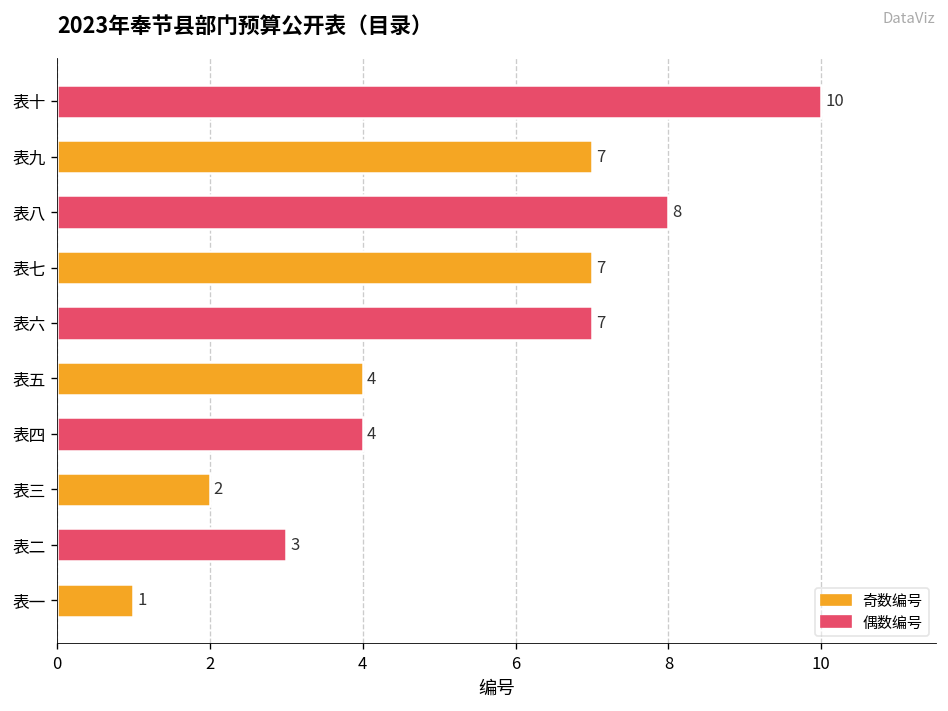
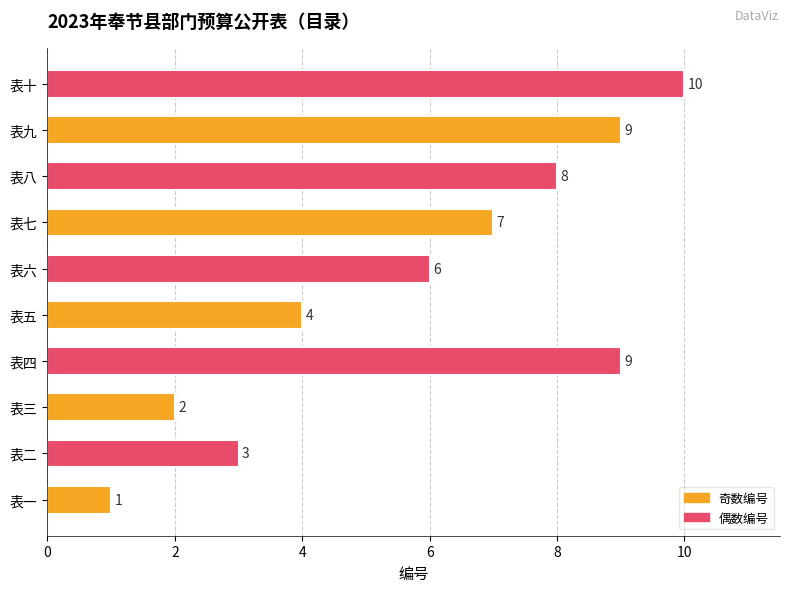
表九: 7 -> 9
表六: 7 -> 6
表四: 4 -> 9
